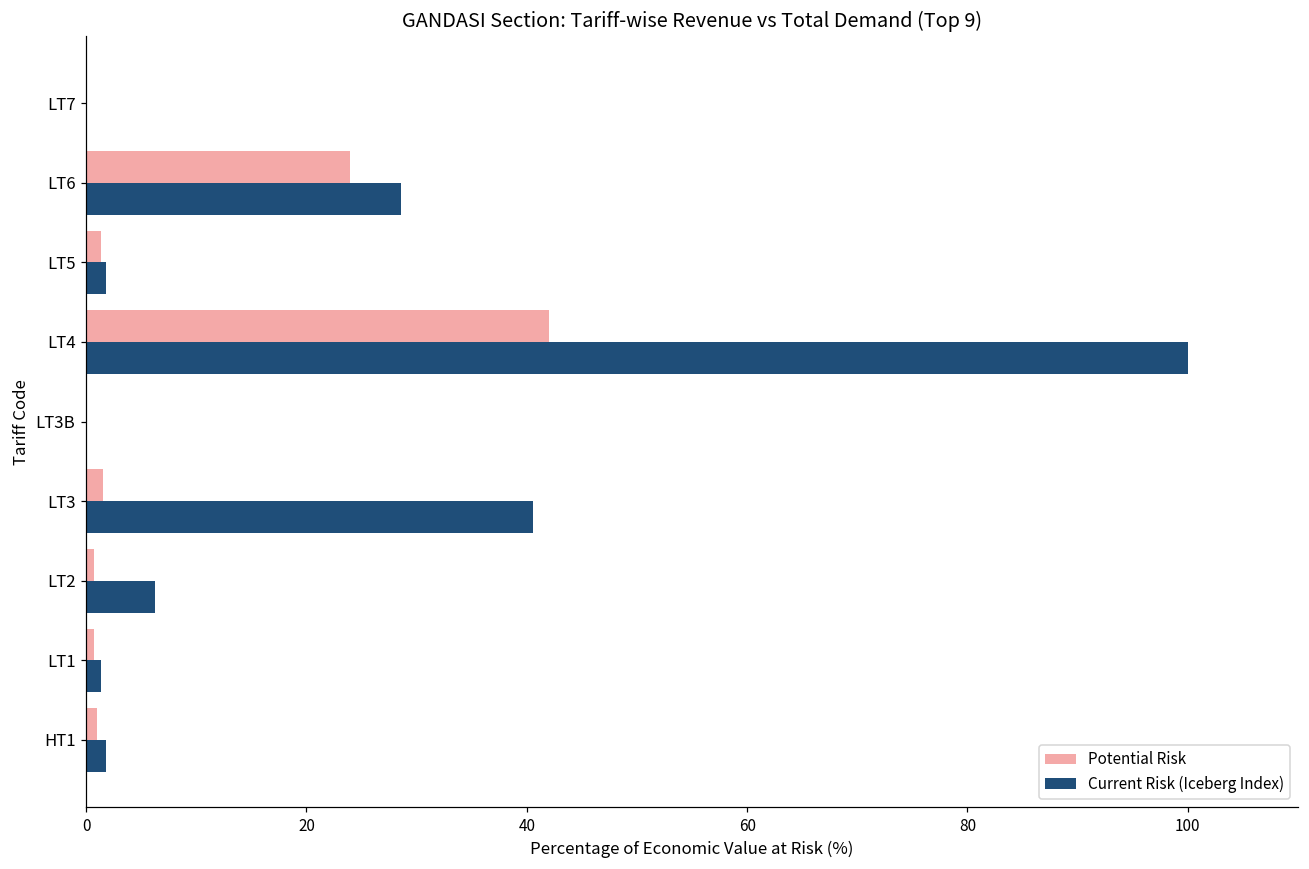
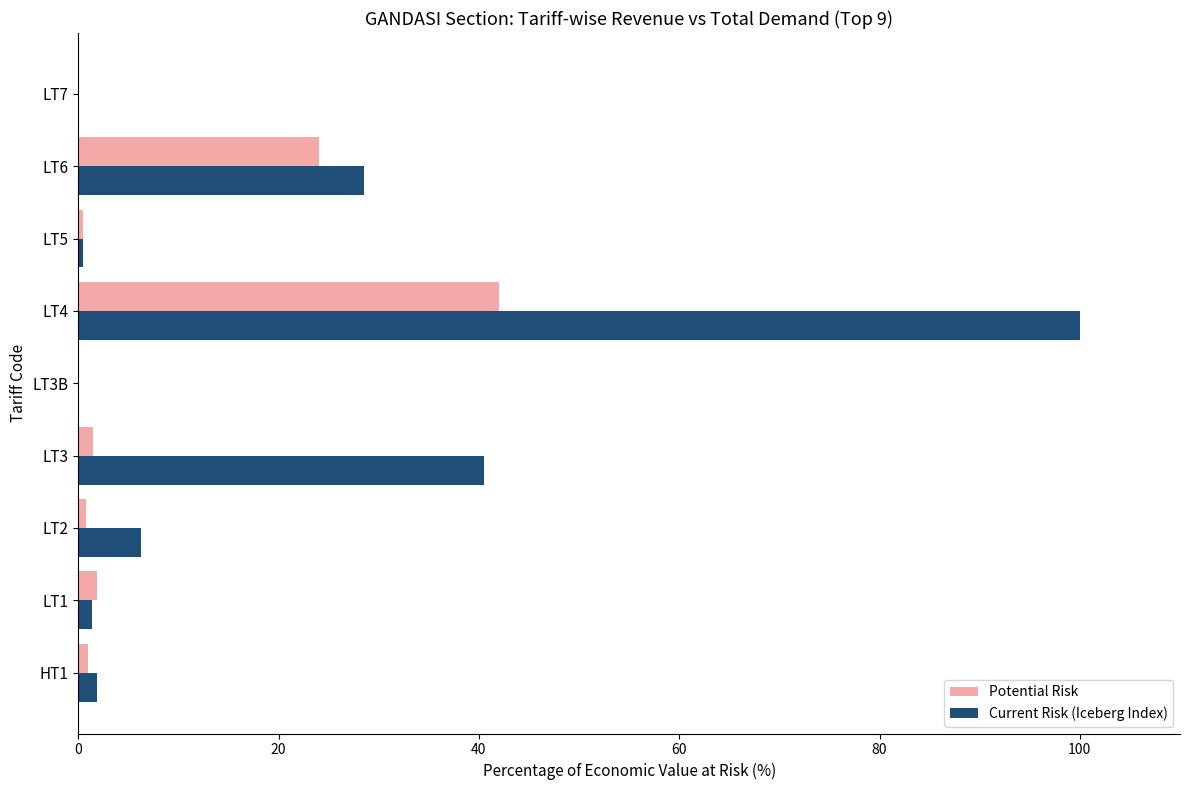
Potential Risk, LT5: 1.3 -> 0.4
Current Risk (Iceberg Index), LT5: 1.8 -> 0.5
Potential Risk, LT1: 0.7 -> 1.8
